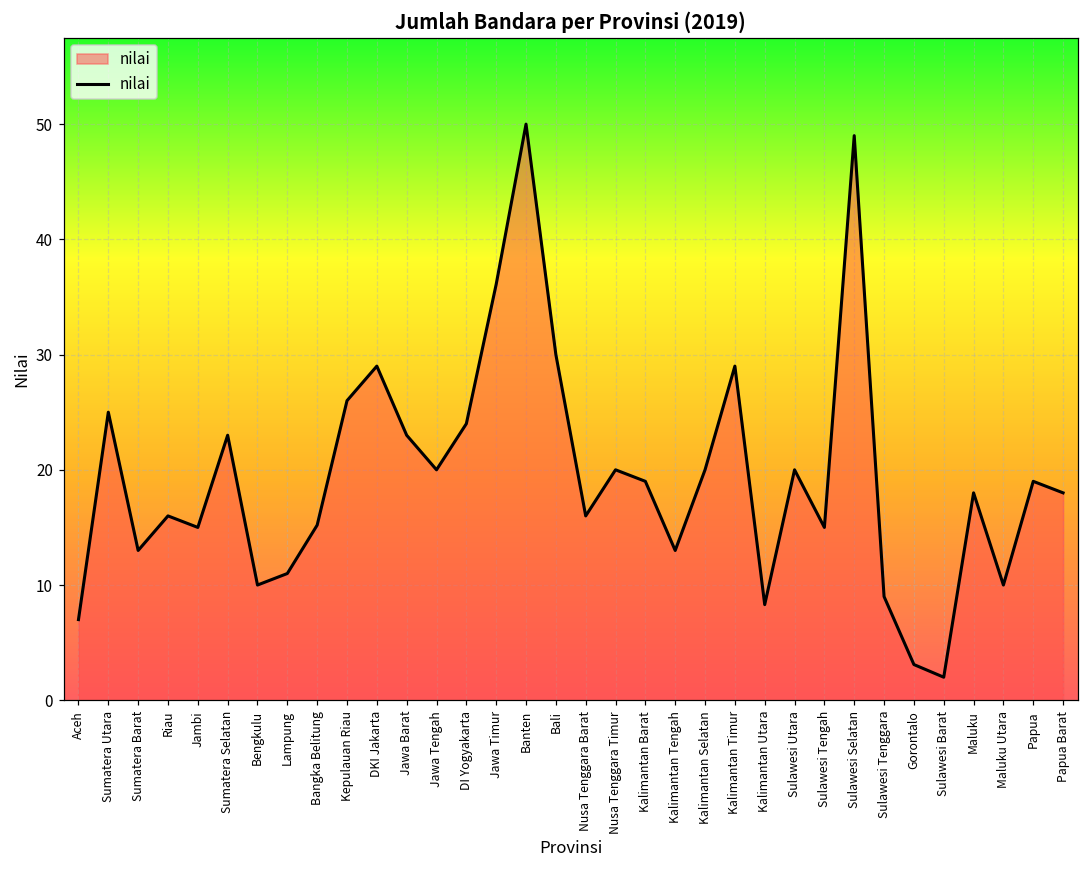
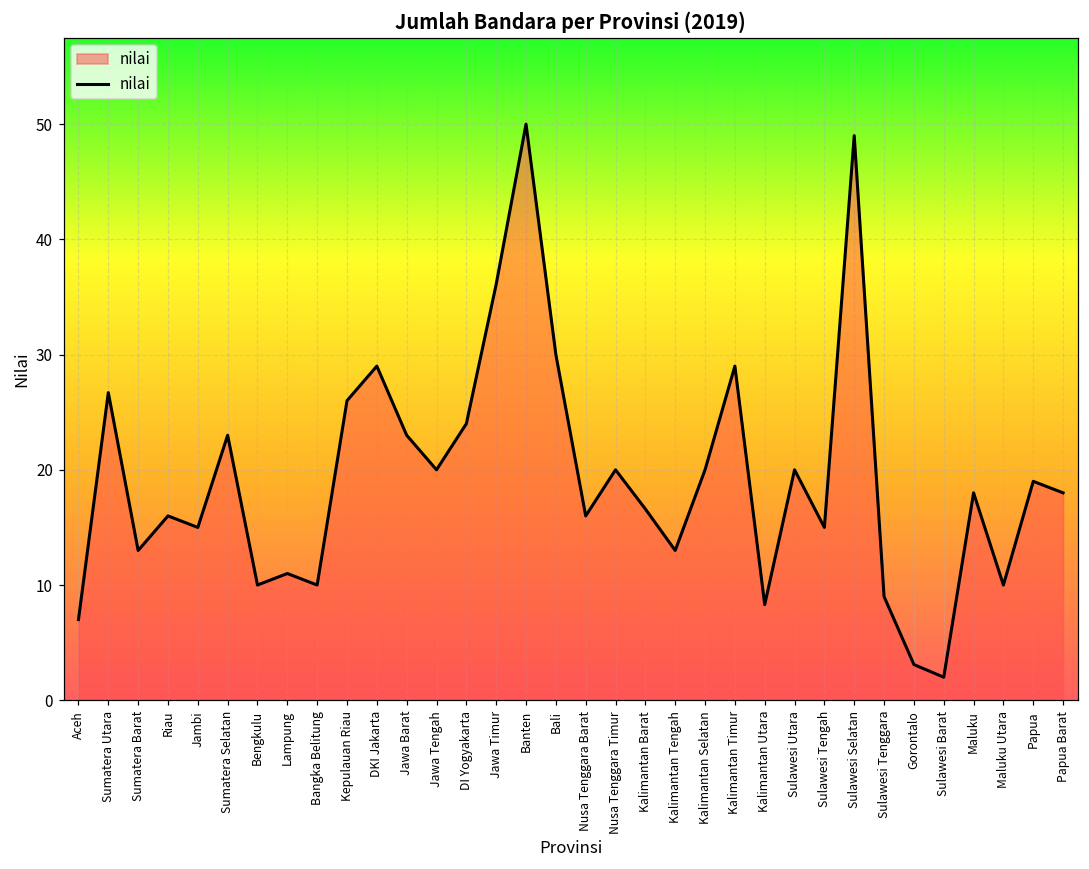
Sumatera Utara: 25.0 -> 26.7
Bangka Belitung: 15.2 -> 10.0
Kalimantan Barat: 19.0 -> 16.6
